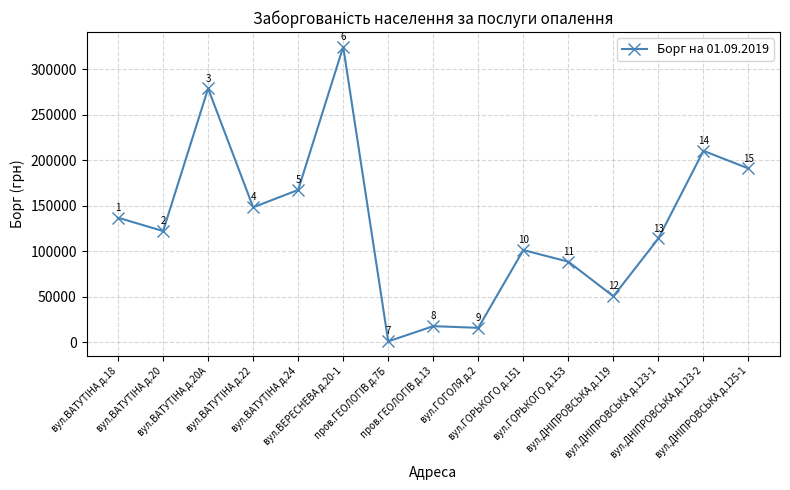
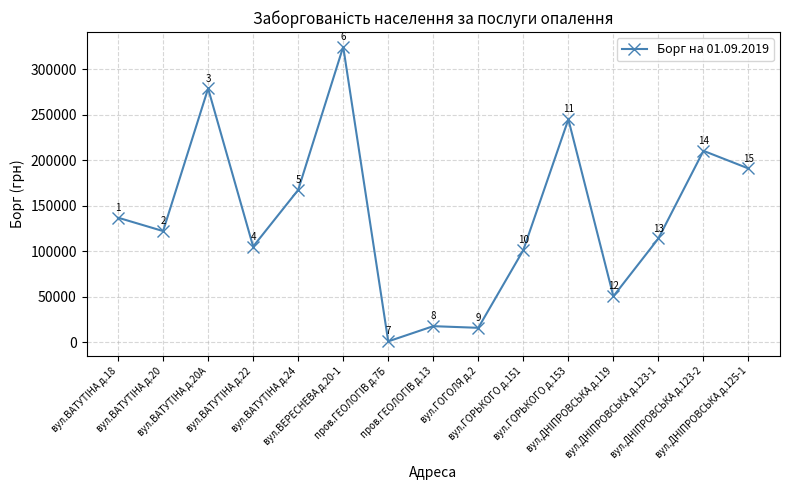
вул.ВАТУТІНА д.22: 150000 -> 110000
вул.ГОРЬКОГО д.153: 90000 -> 250000
